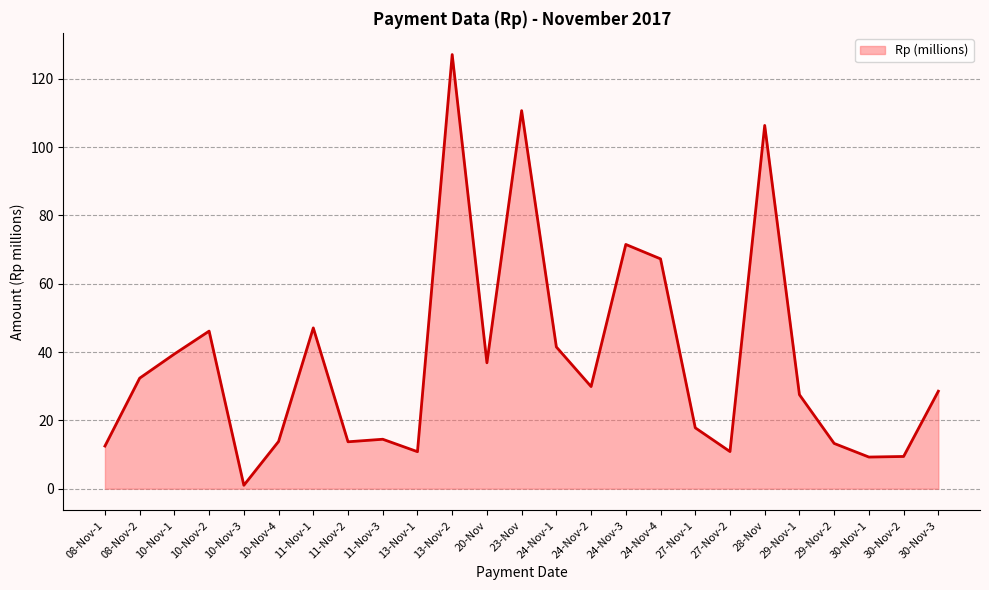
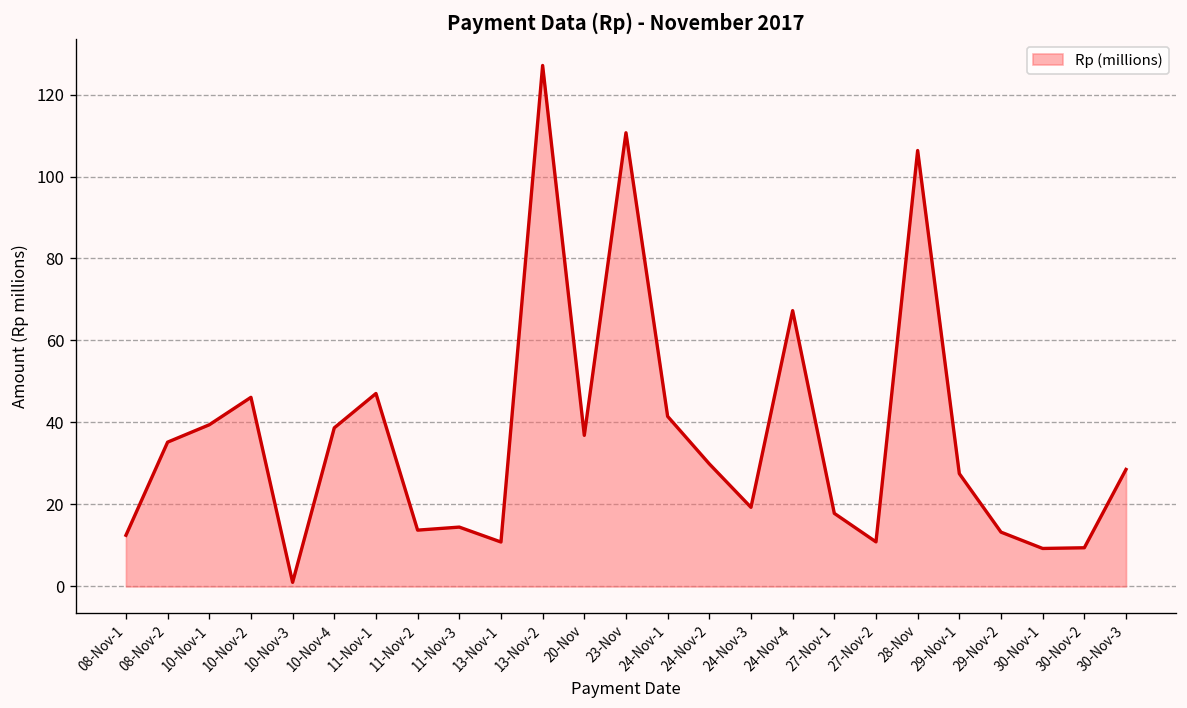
08-Nov-2: 32 -> 35
10-Nov-4: 14 -> 39
24-Nov-3: 72 -> 19
